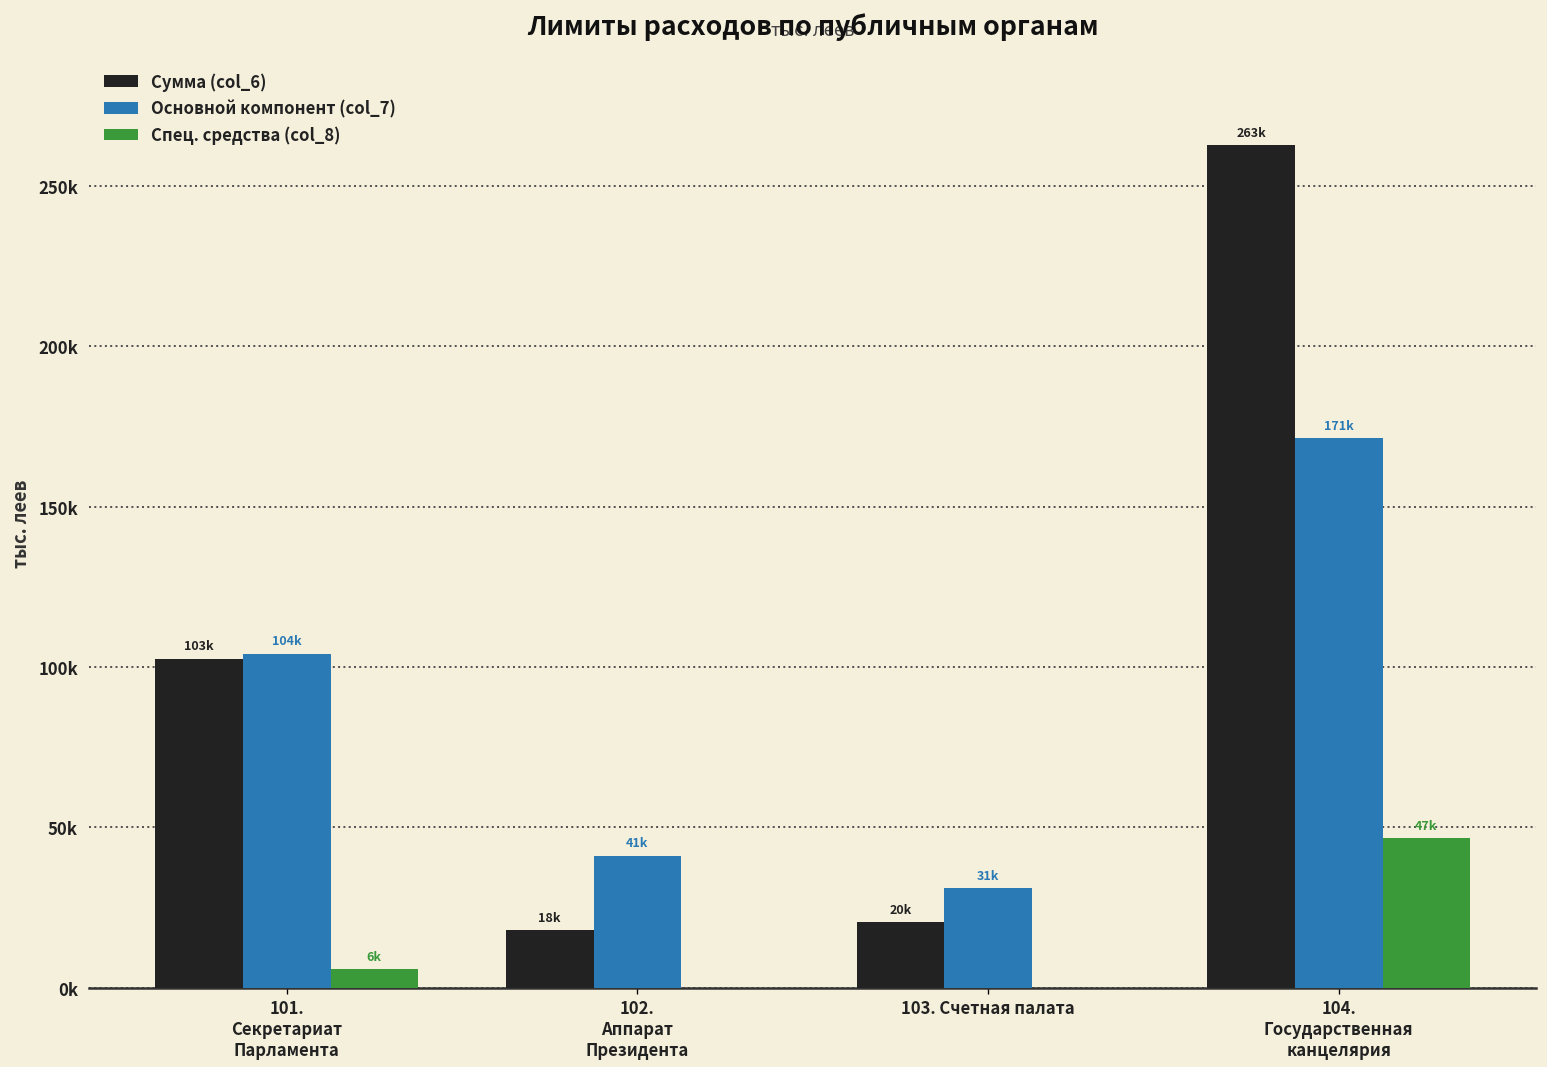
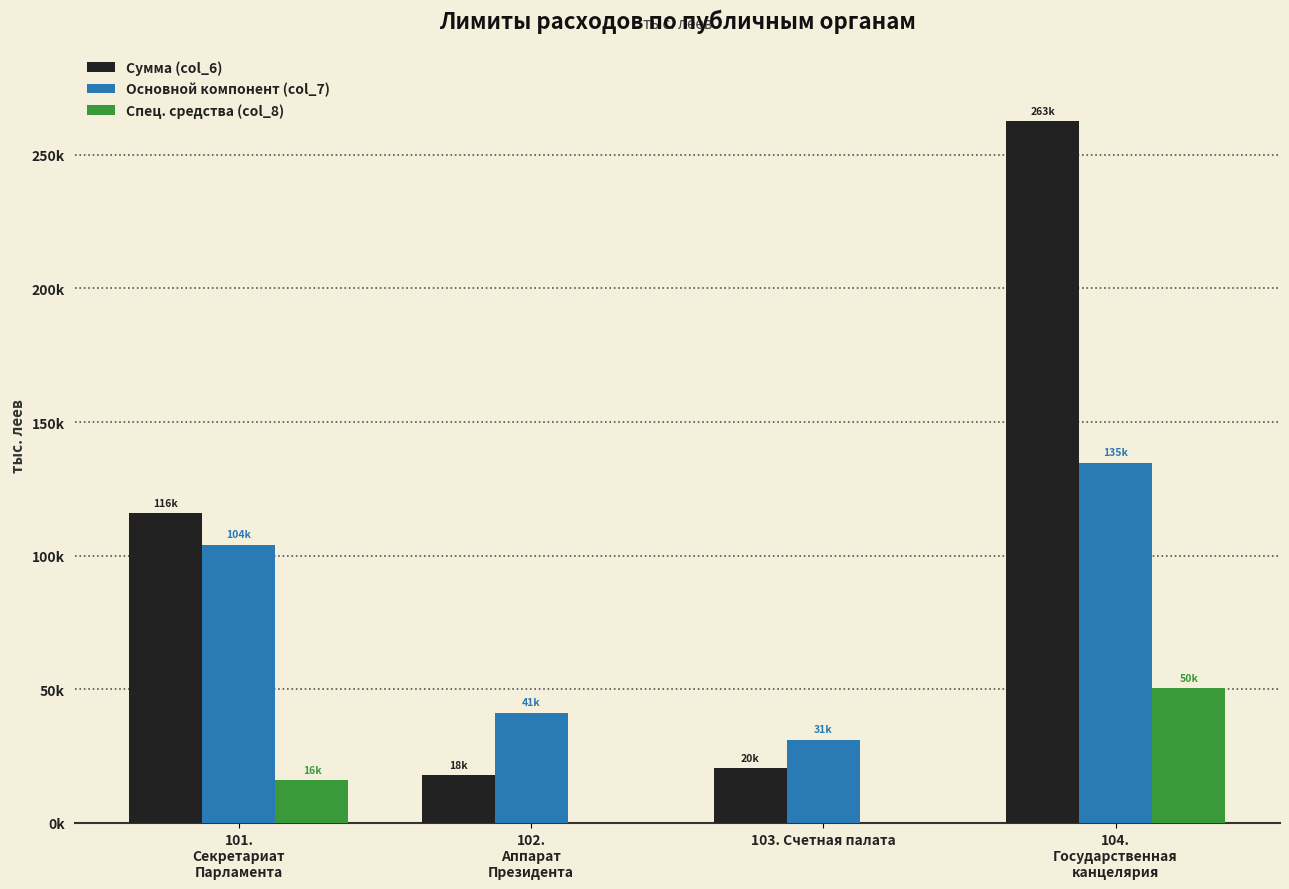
Сумма (col_6), 101. Секретариат Парламента: 103k -> 116k
Спец. средства (col_8), 101. Секретариат Парламента: 6k -> 16k
Основной компонент (col_7), 104. Государственная канцелярия: 171k -> 135k
Спец. средства (col_8), 104. Государственная канцелярия: 47k -> 50k
